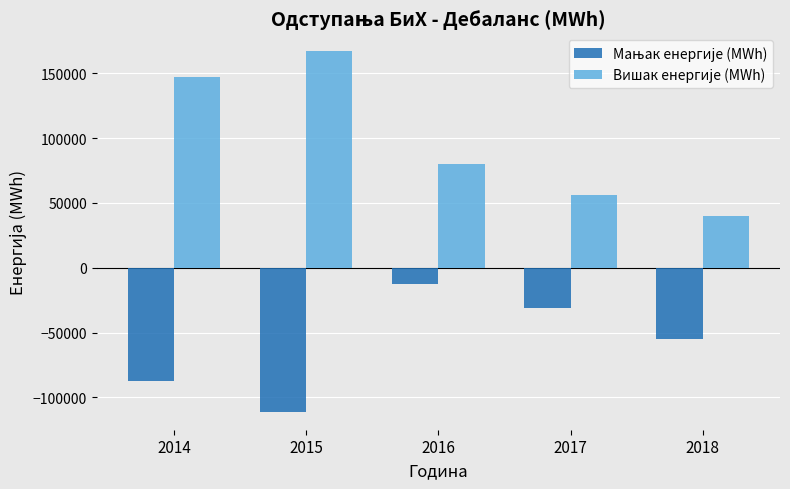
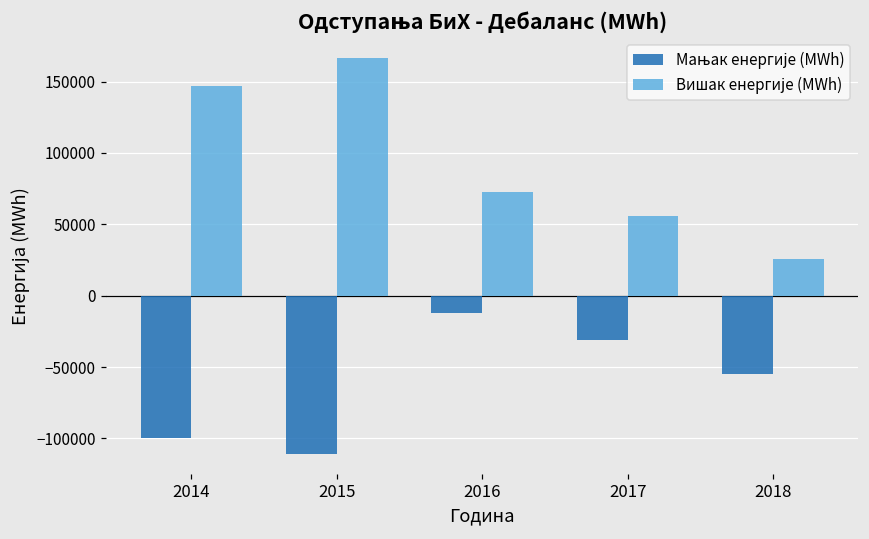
Мањак енергије (MWh), 2014: -87000 -> -100000
Вишак енергије (MWh), 2016: 80000 -> 73000
Вишак енергије (MWh), 2018: 40000 -> 26000
